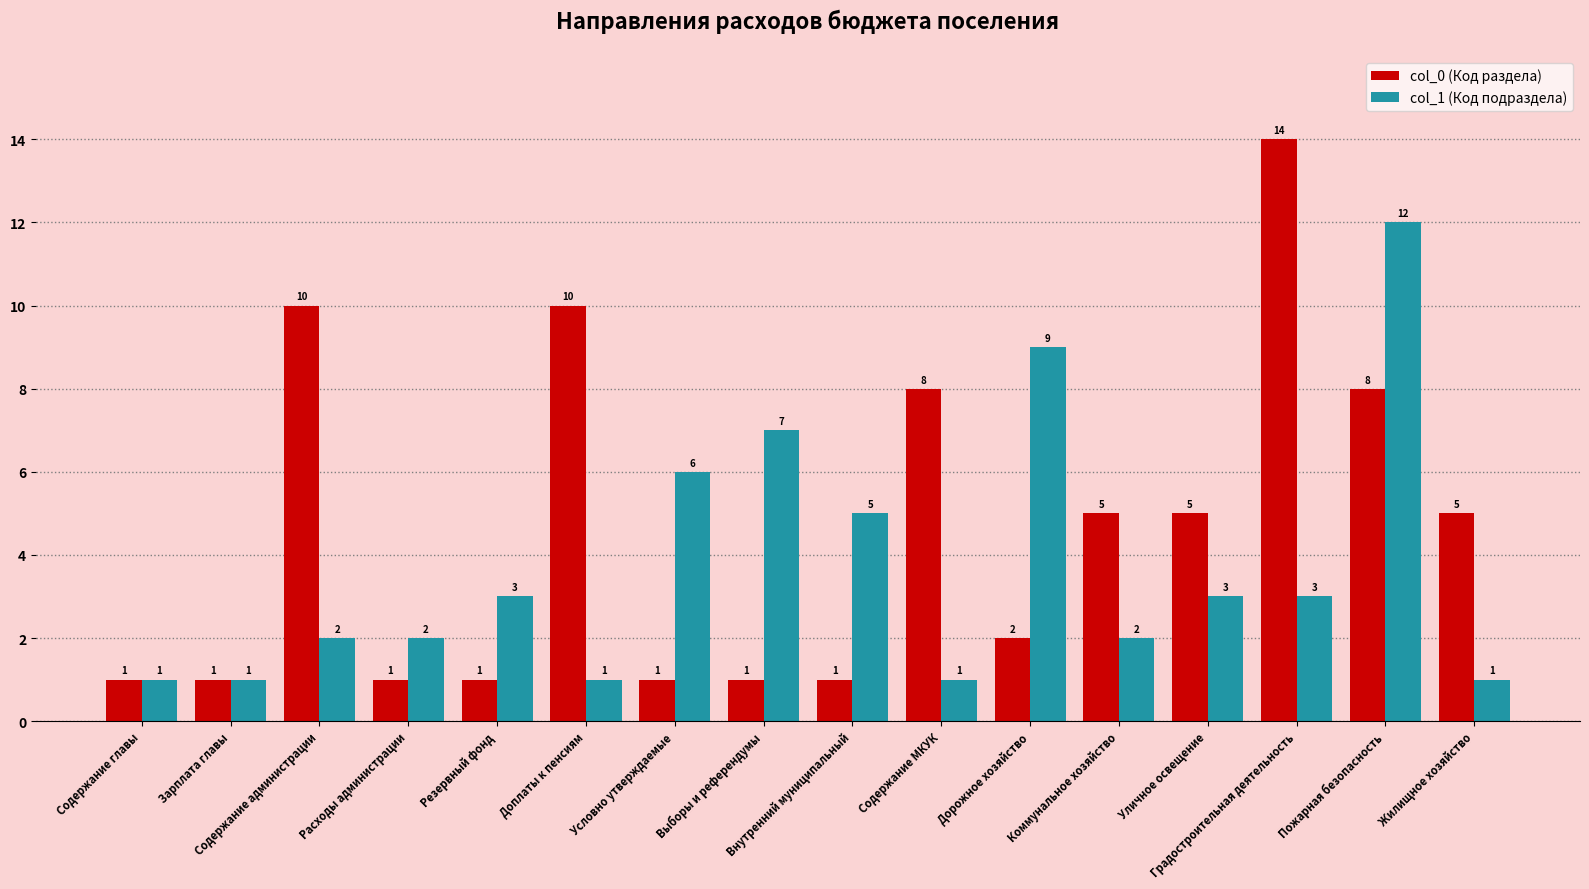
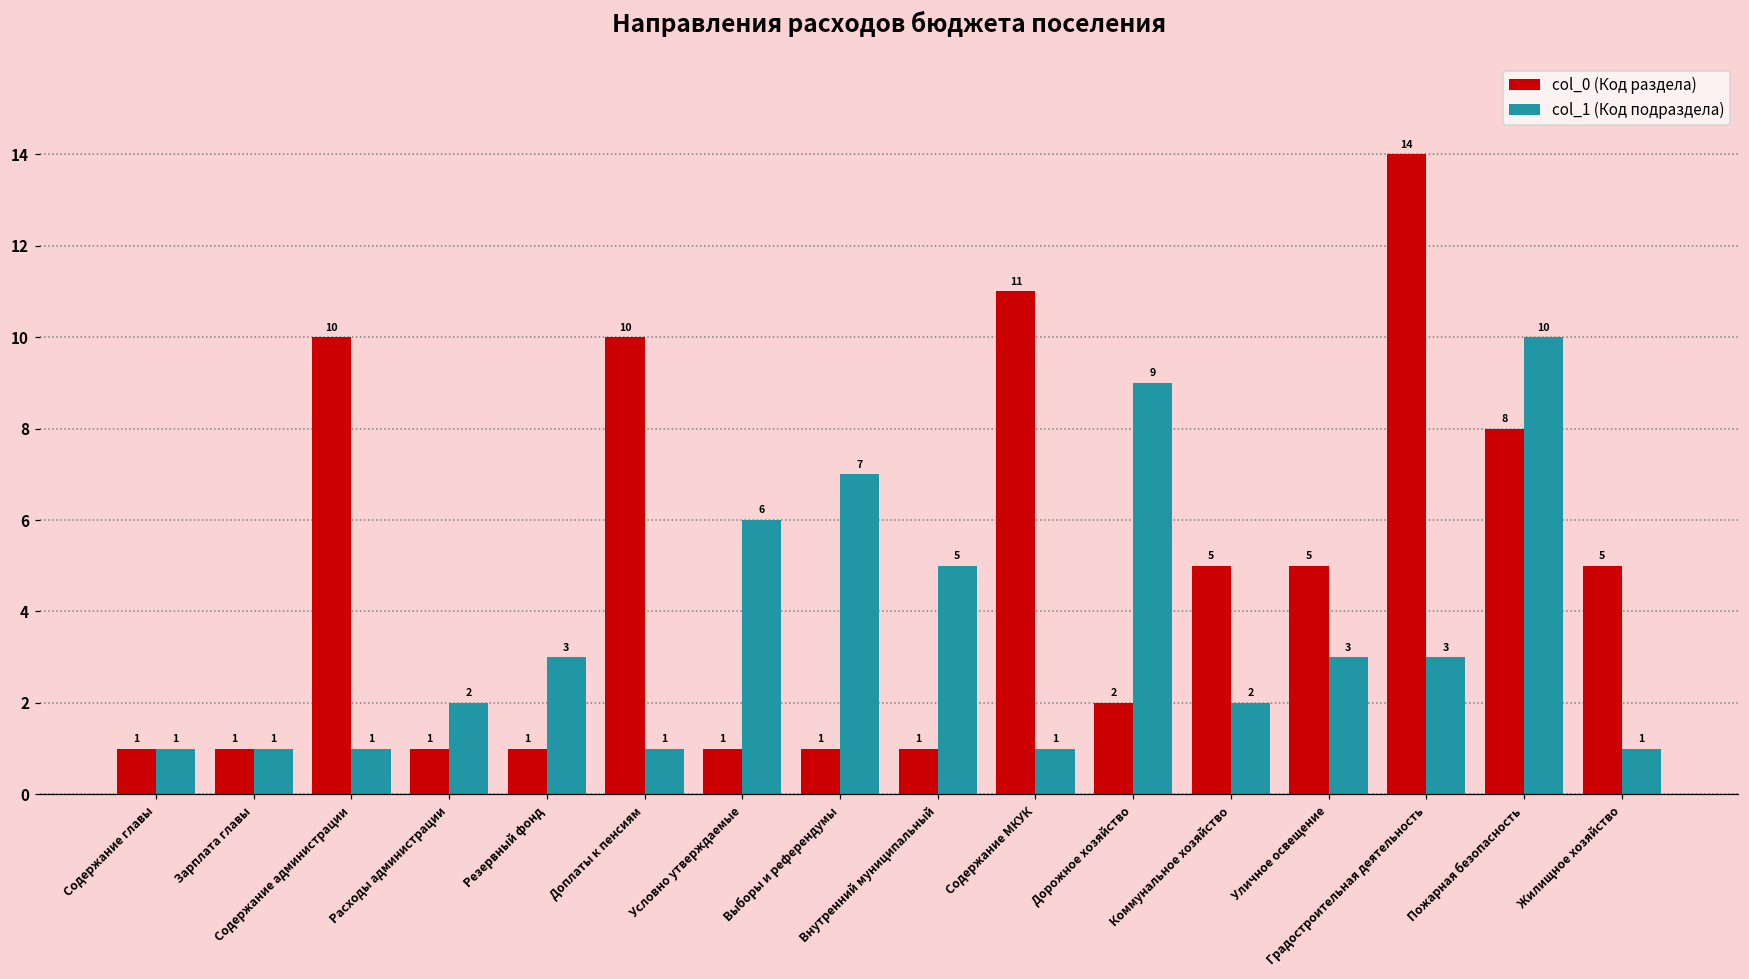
col_1 (Код подраздела), Содержание администрации: 2 -> 1
col_0 (Код раздела), Содержание МКУК: 8 -> 11
col_1 (Код подраздела), Пожарная безопасность: 12 -> 10
